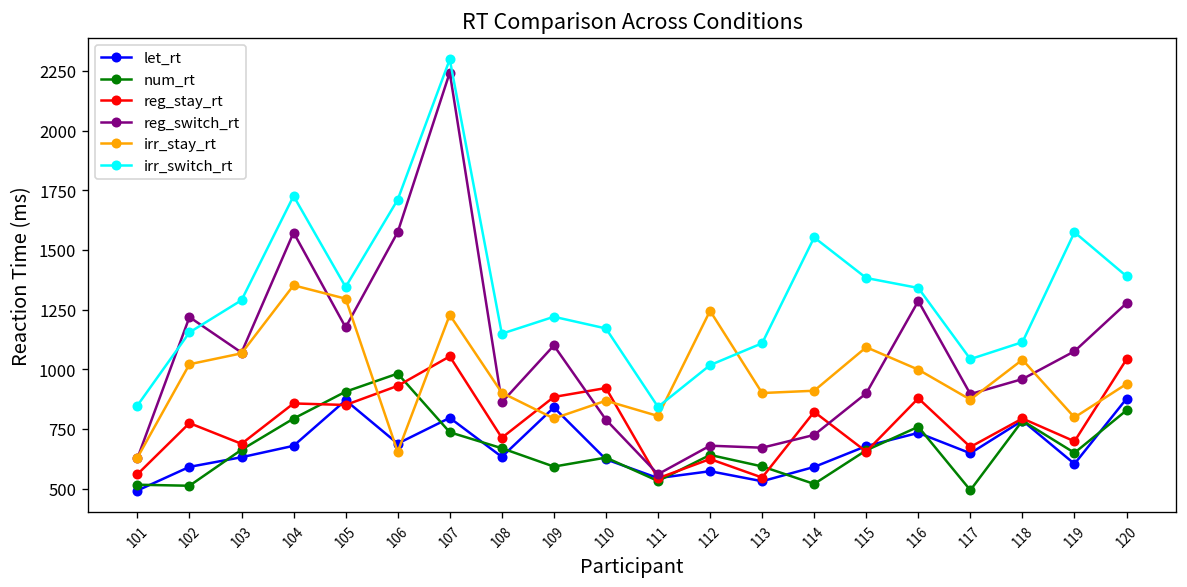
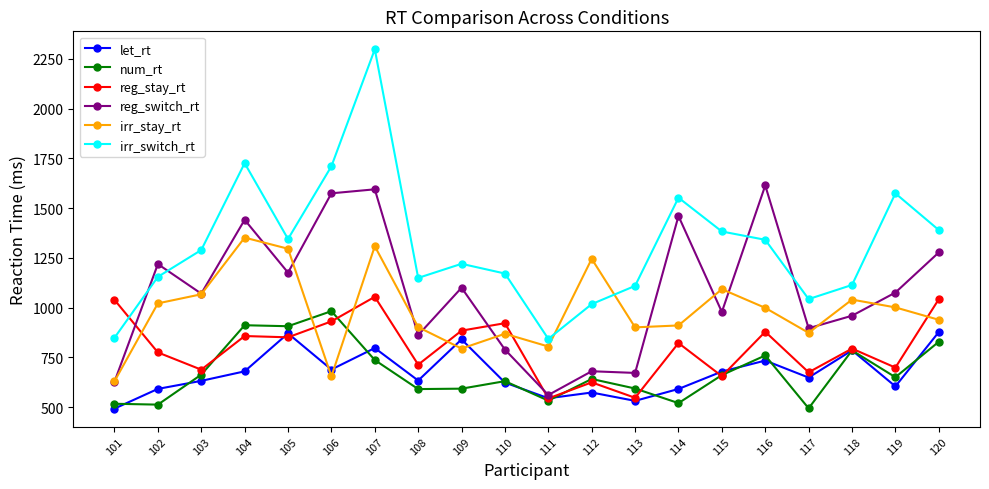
reg_stay_rt, 101: 560 -> 1040
num_rt, 104: 790 -> 910
reg_switch_rt, 104: 1570 -> 1440
reg_switch_rt, 107: 2240 -> 1590
irr_stay_rt, 107: 1230 -> 1310
num_rt, 108: 670 -> 590
reg_switch_rt, 114: 730 -> 1460
reg_switch_rt, 115: 900 -> 980
reg_switch_rt, 116: 1290 -> 1610
irr_stay_rt, 119: 800 -> 1000
